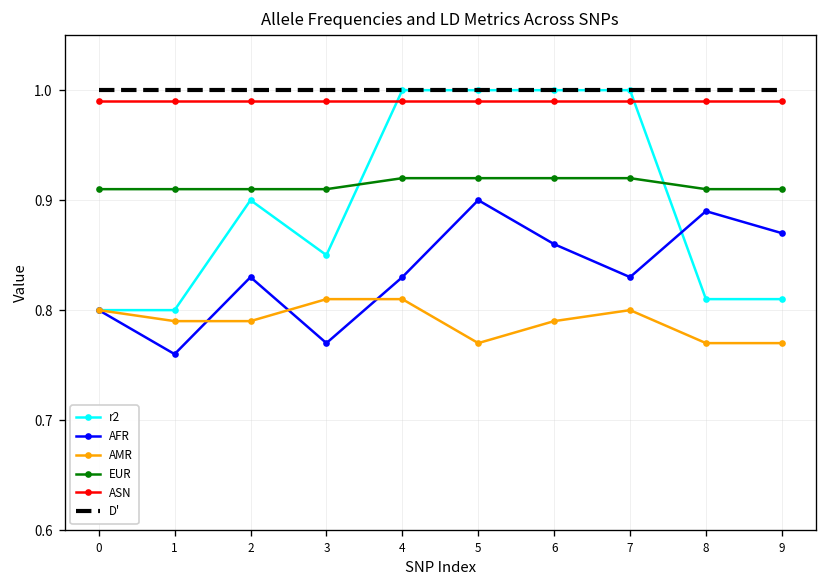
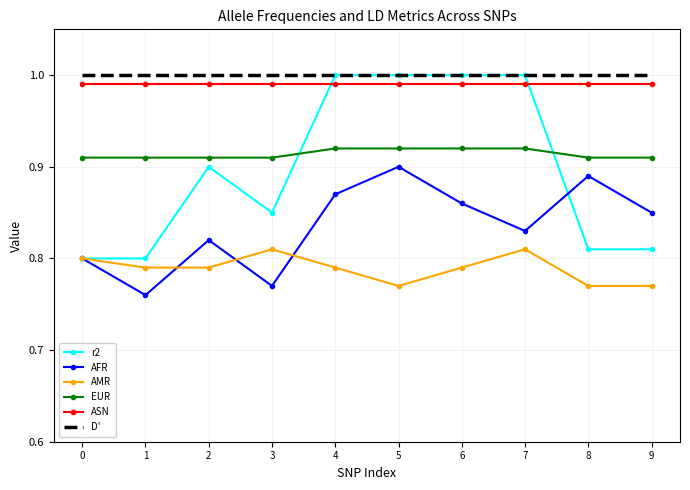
AFR, 2: 0.83 -> 0.82
AFR, 4: 0.83 -> 0.87
AMR, 4: 0.81 -> 0.79
AMR, 7: 0.80 -> 0.81
AFR, 9: 0.87 -> 0.85
